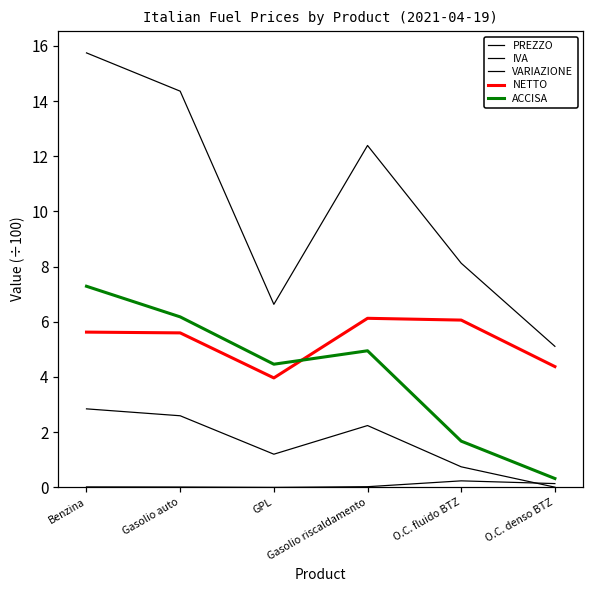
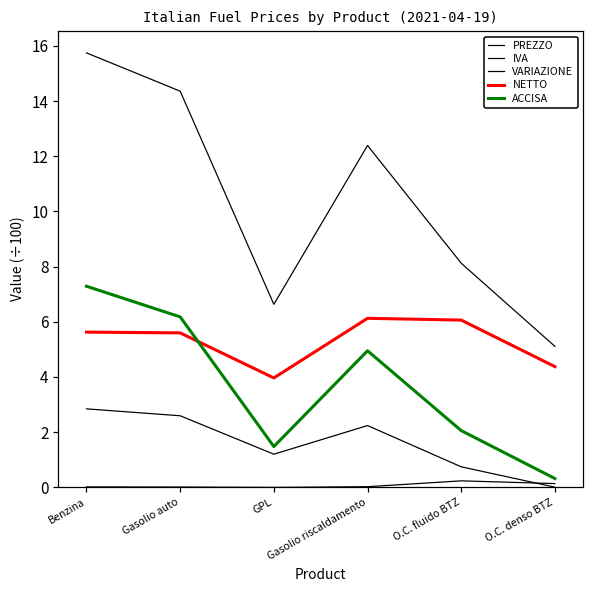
ACCISA, GPL: 4.5 -> 1.5
ACCISA, O.C. fluido BTZ: 1.7 -> 2.1
